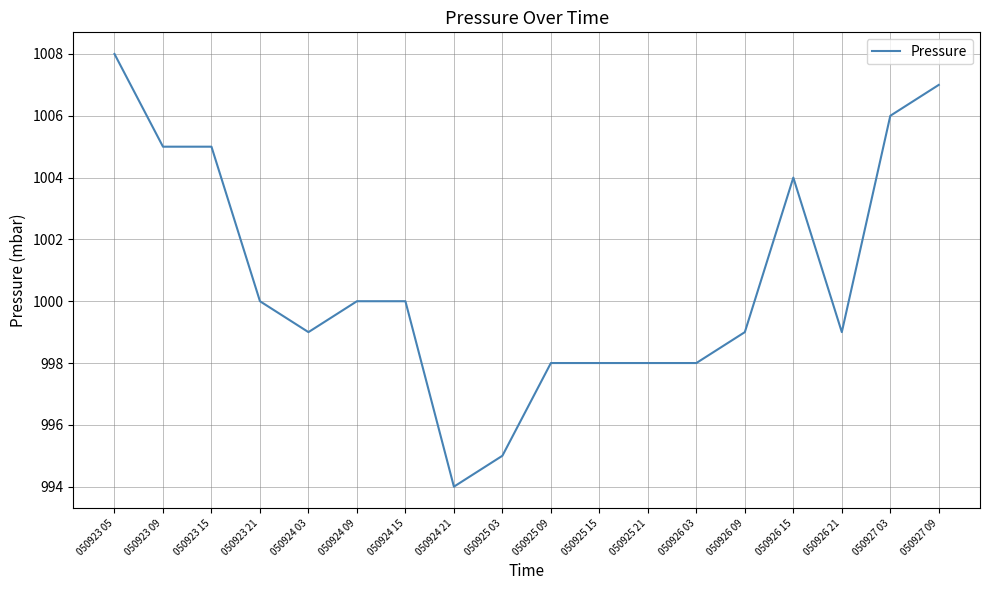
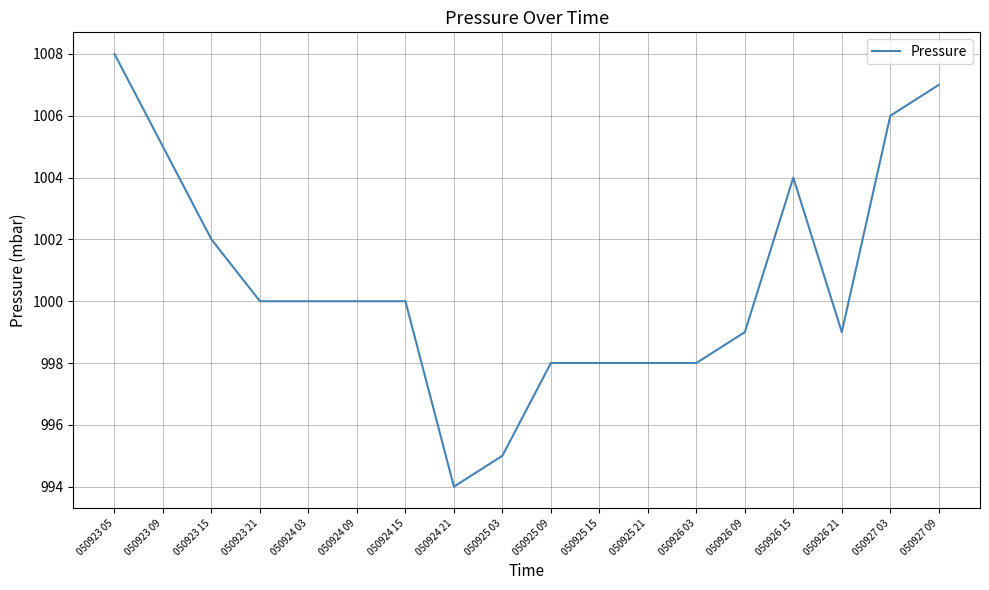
050923 15: 1005 -> 1002
050924 03: 999 -> 1000
